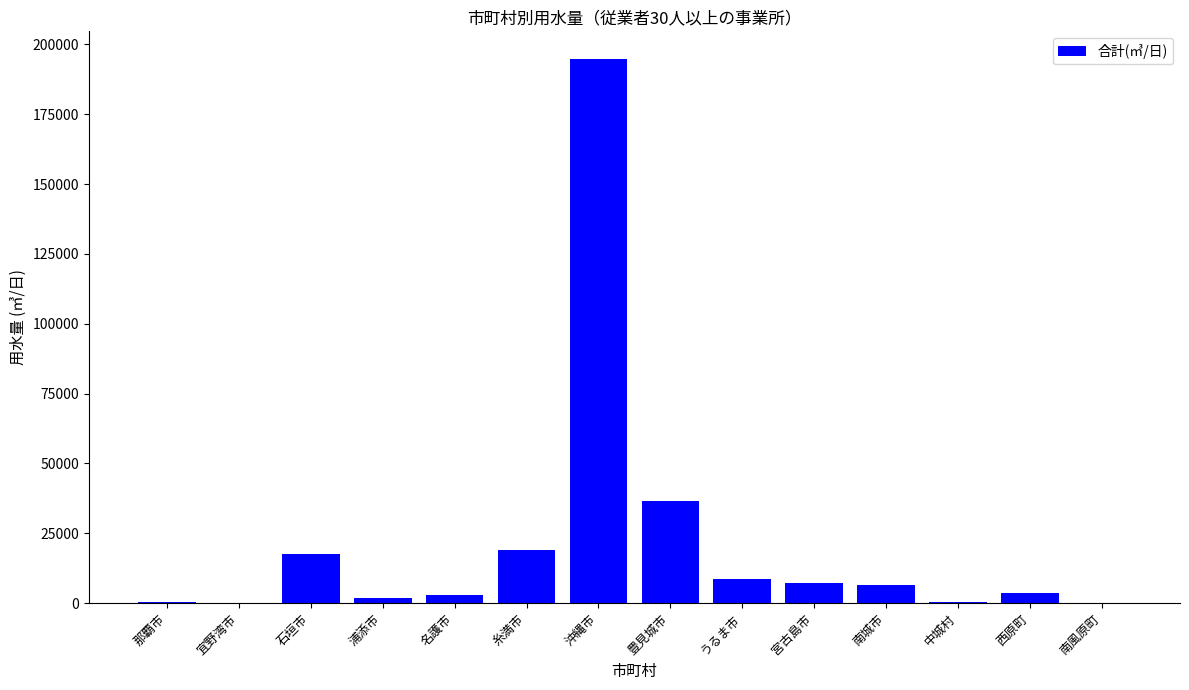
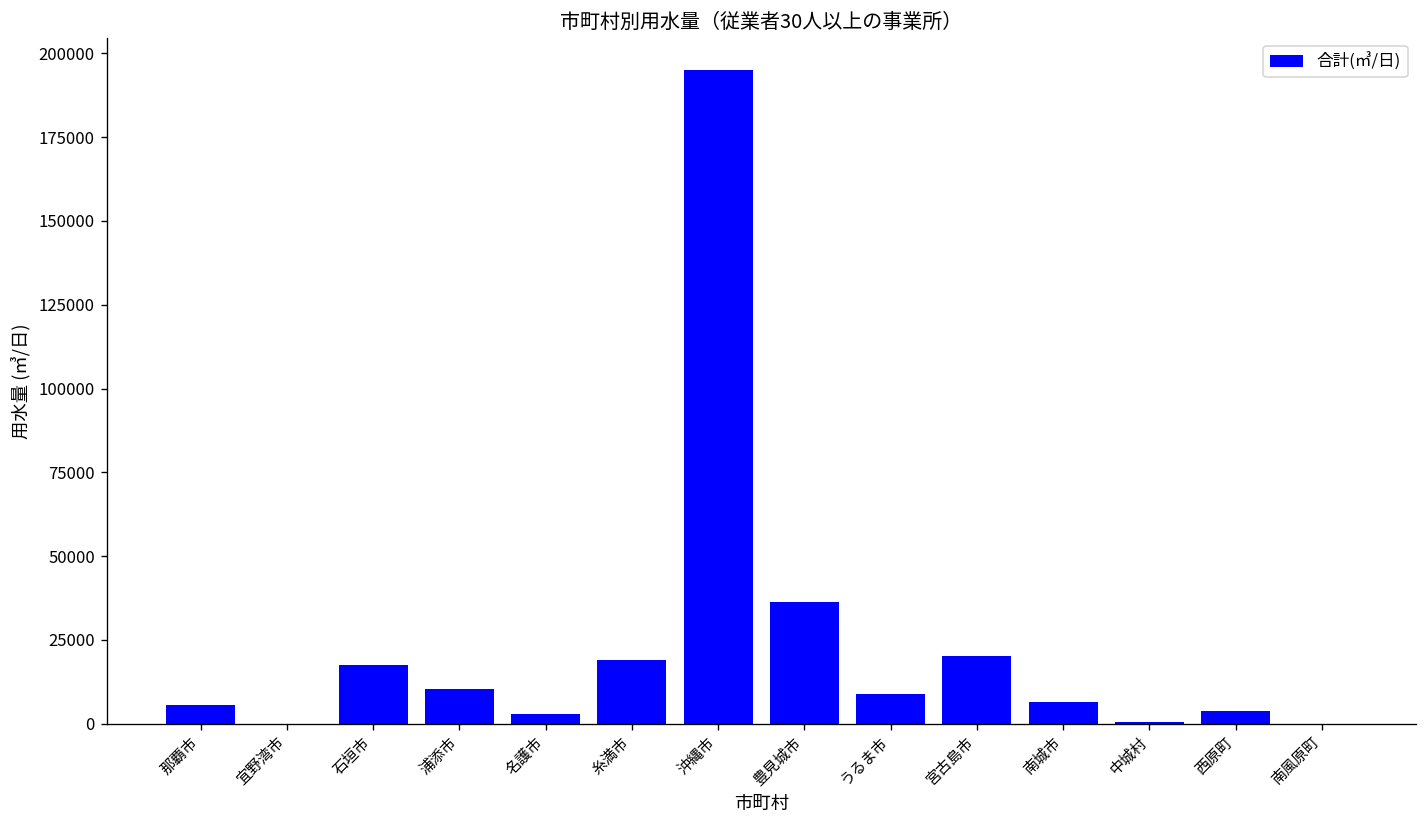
那覇市: 0 -> 6000
浦添市: 2000 -> 10000
宮古島市: 7000 -> 20000
